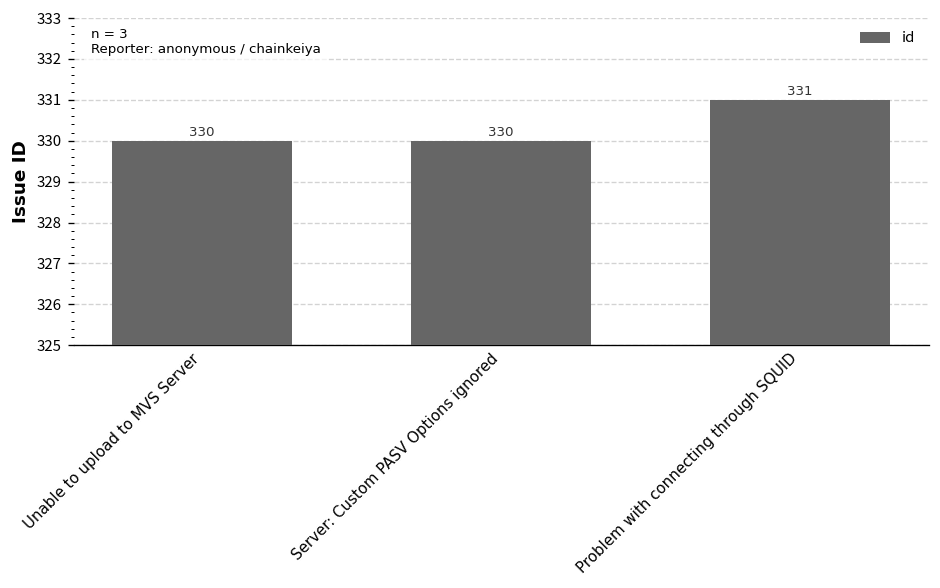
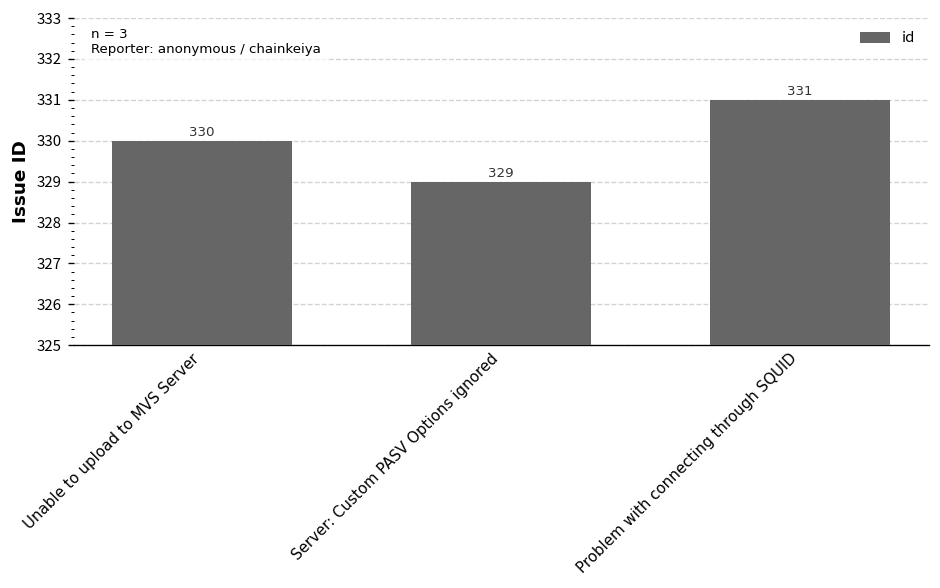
Server: Custom PASV Options ignored: 330 -> 329
